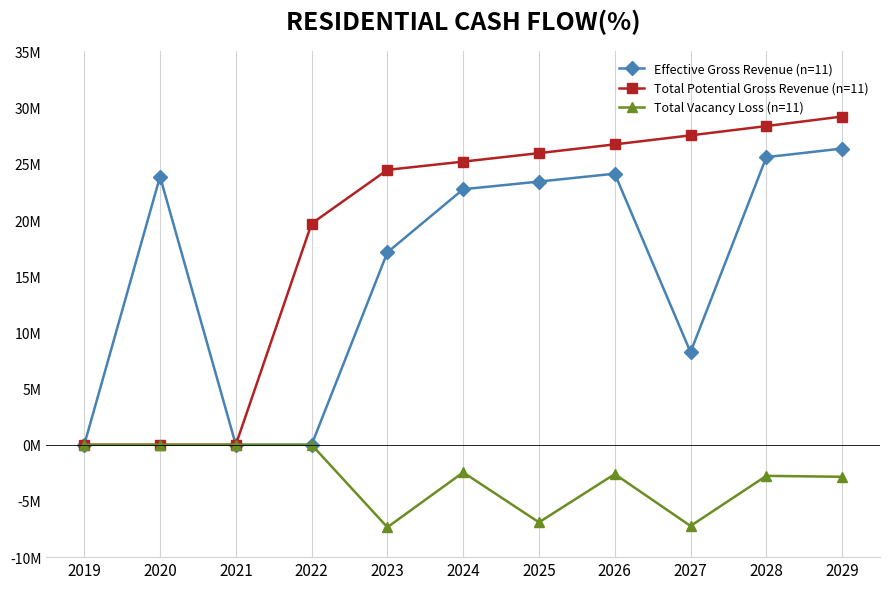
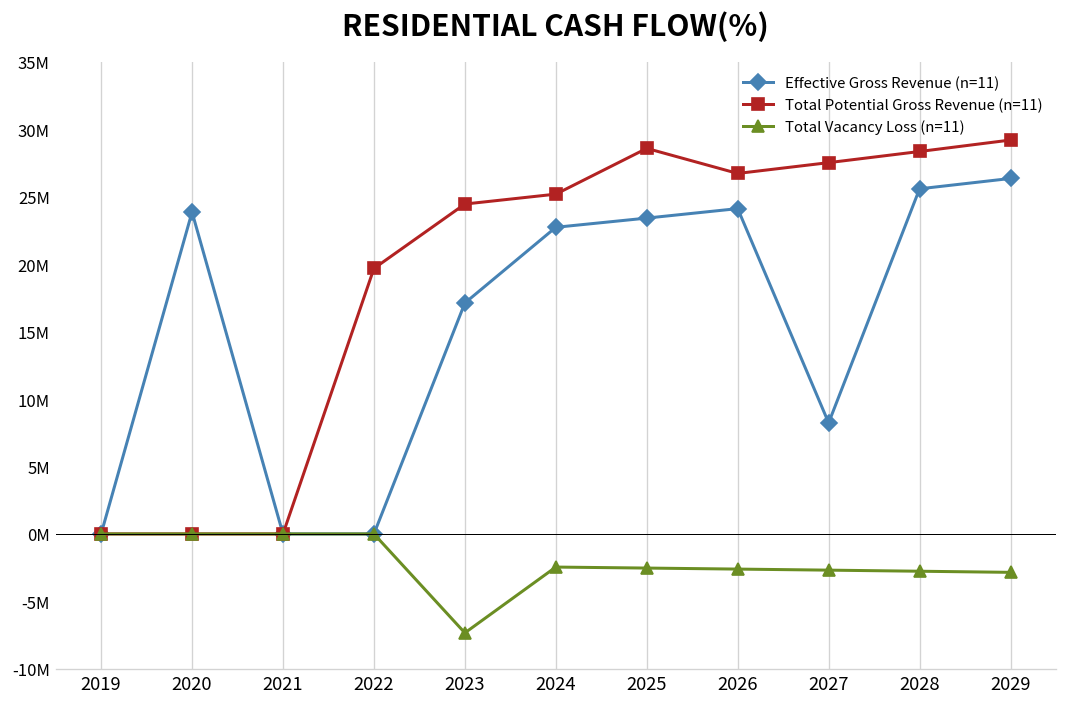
Total Potential Gross Revenue (n=11), 2025: 26000000 -> 28600000
Total Vacancy Loss (n=11), 2025: -6900000 -> -2500000
Total Vacancy Loss (n=11), 2027: -7200000 -> -2700000
